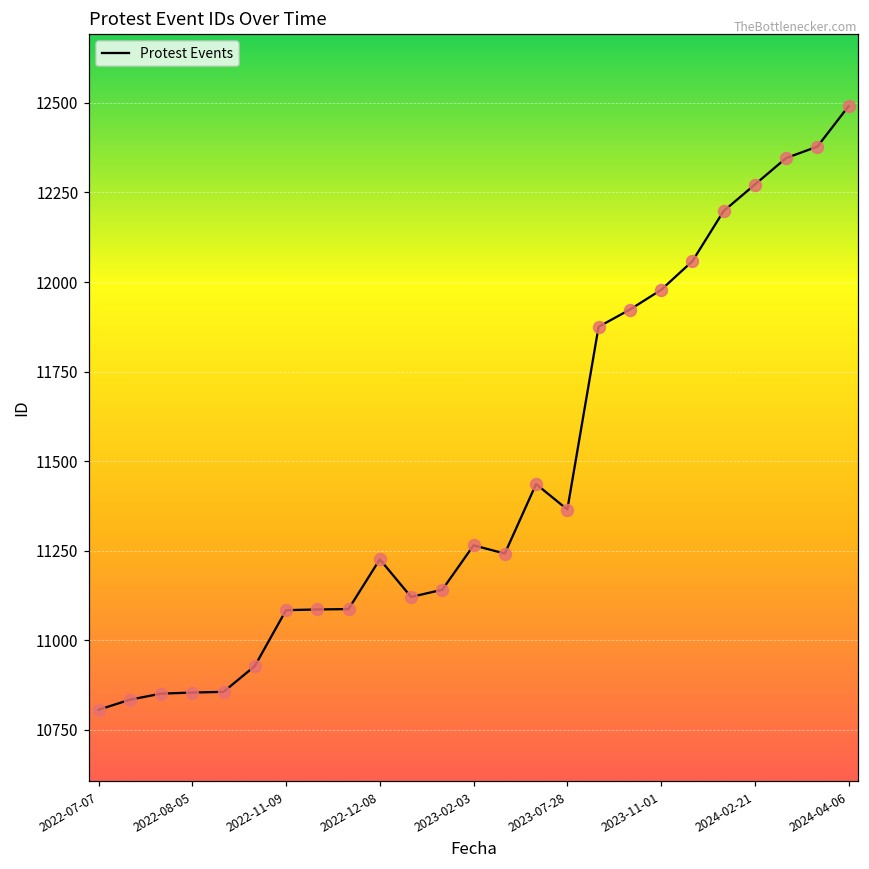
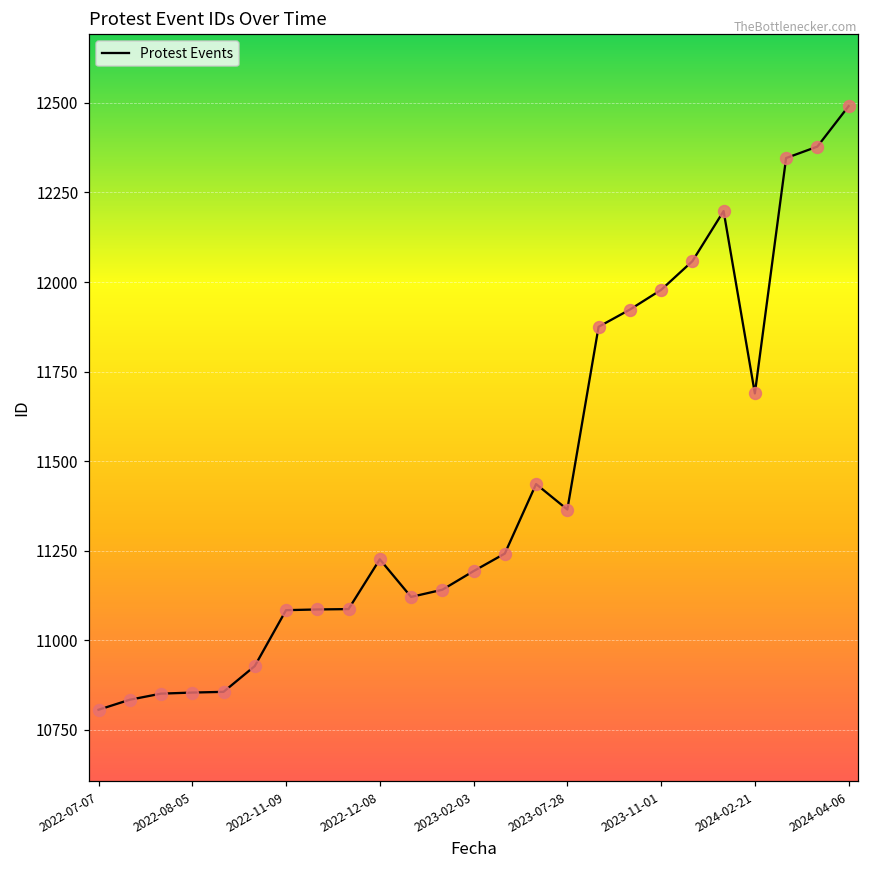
2023-02-03: 11270 -> 11190
2024-02-21: 12270 -> 11690
